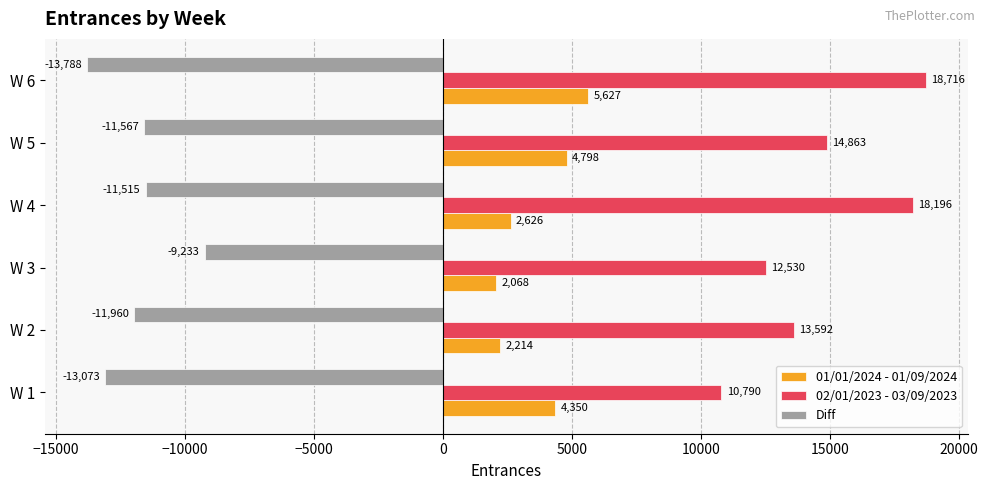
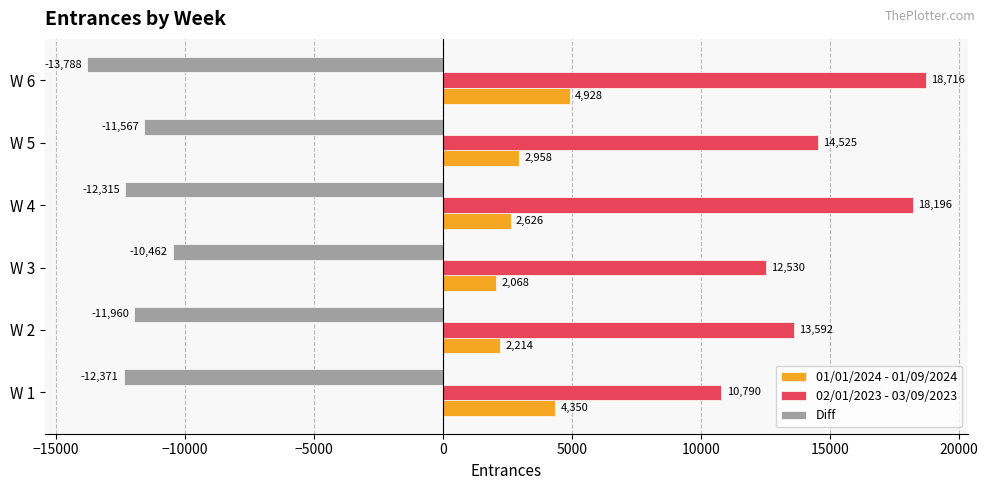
01/01/2024 - 01/09/2024, W 6: 5,627 -> 4,928
02/01/2023 - 03/09/2023, W 5: 14,863 -> 14,525
01/01/2024 - 01/09/2024, W 5: 4,798 -> 2,958
Diff, W 4: -11,515 -> -12,315
Diff, W 3: -9,233 -> -10,462
Diff, W 1: -13,073 -> -12,371
